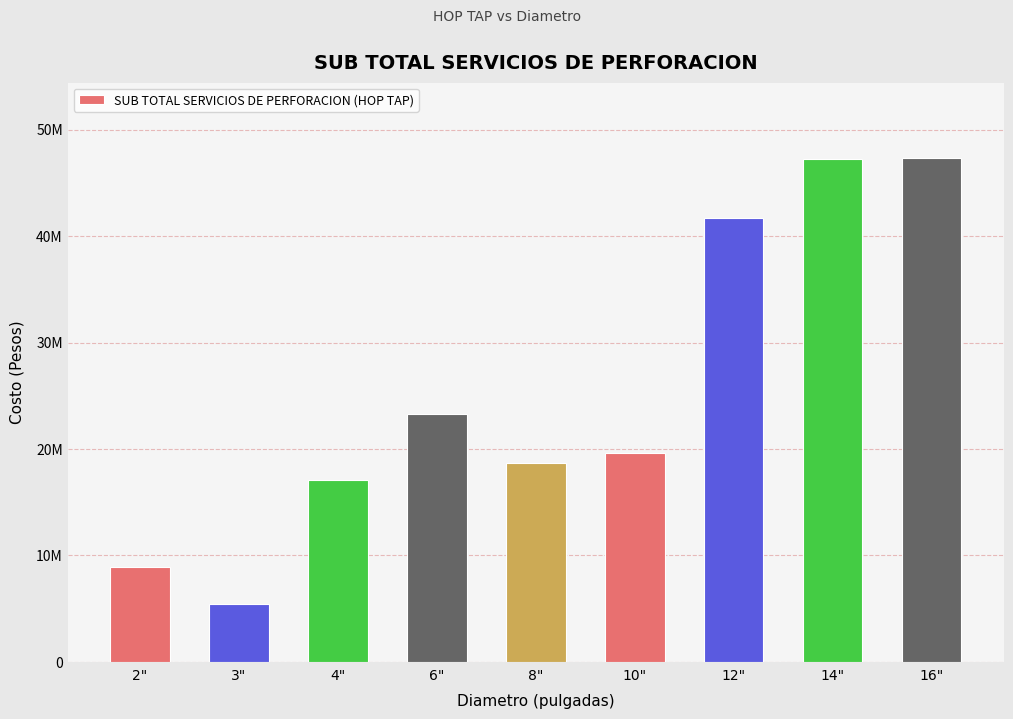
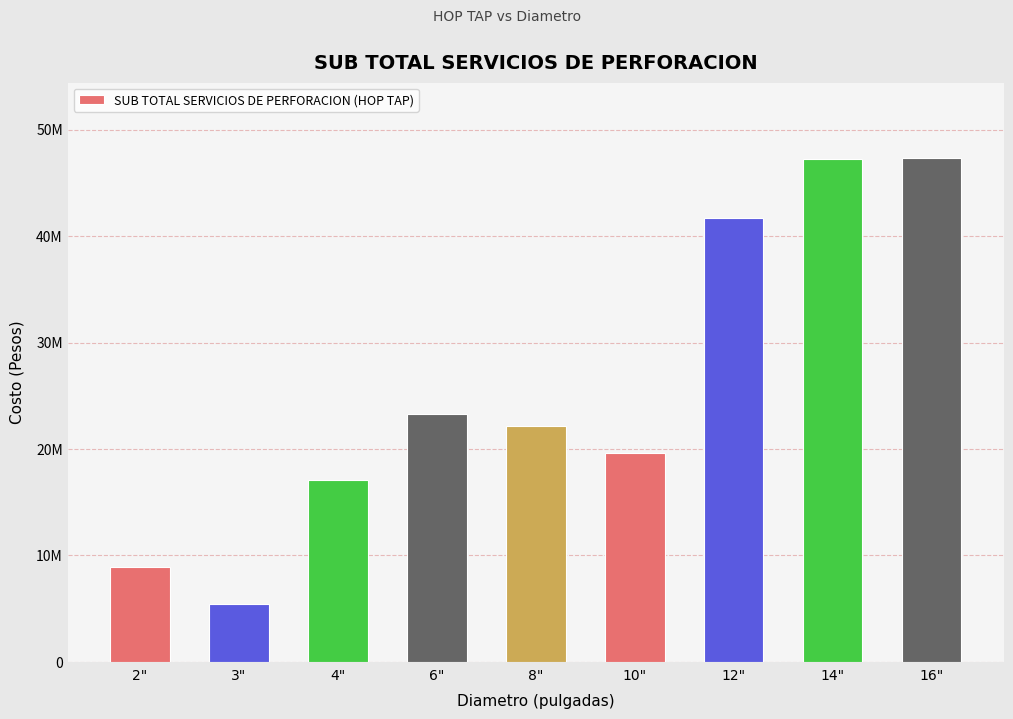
8": 18700000 -> 22100000
